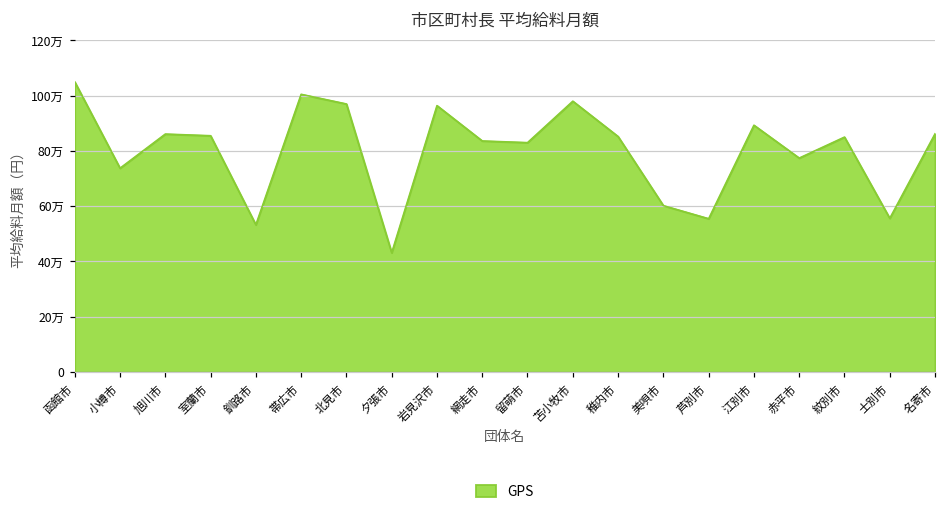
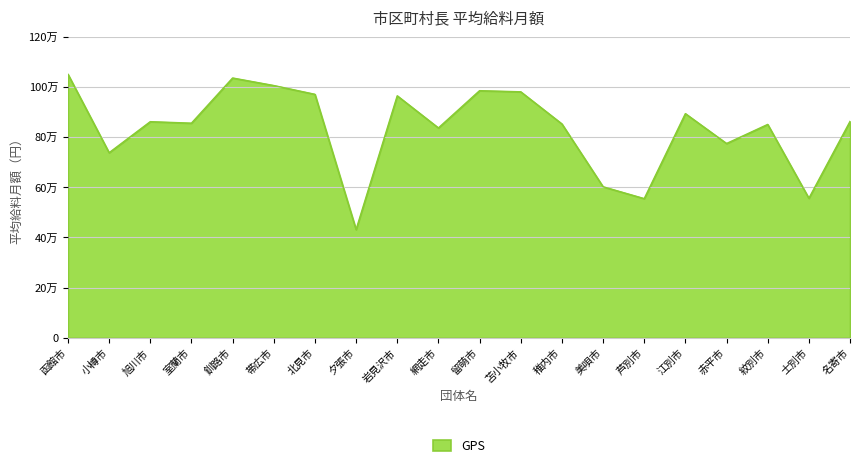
釧路市: 53万 -> 104万
留萌市: 83万 -> 98万
